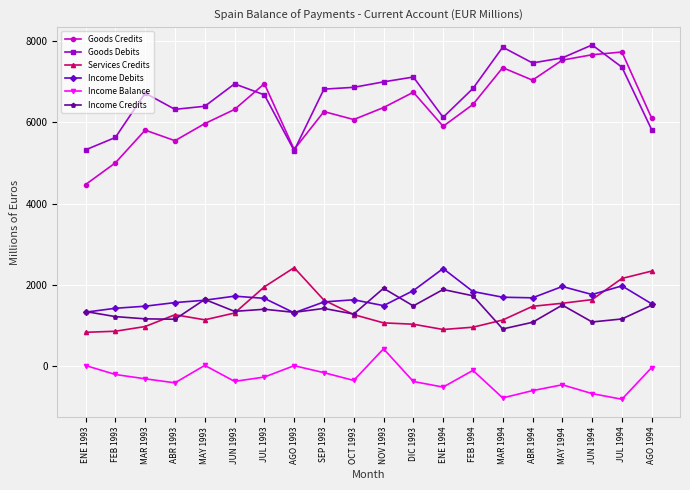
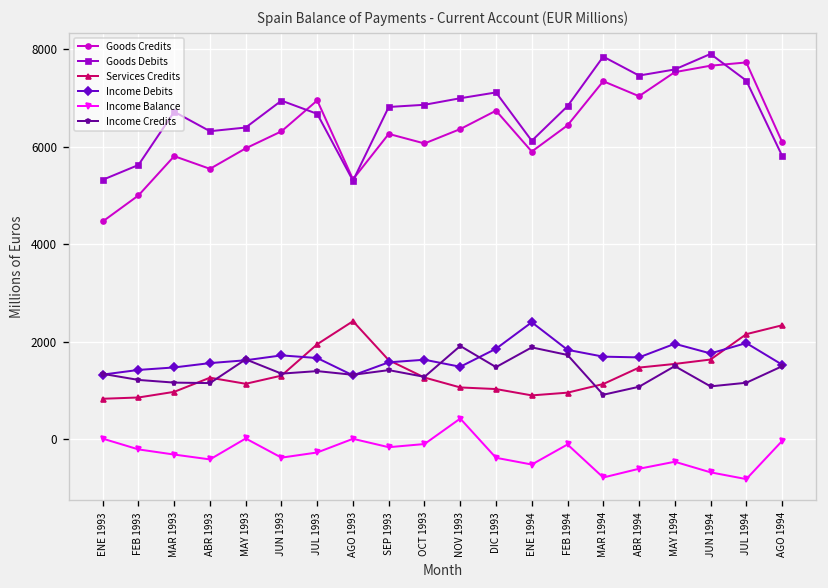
Income Balance, OCT 1993: -400 -> -100
